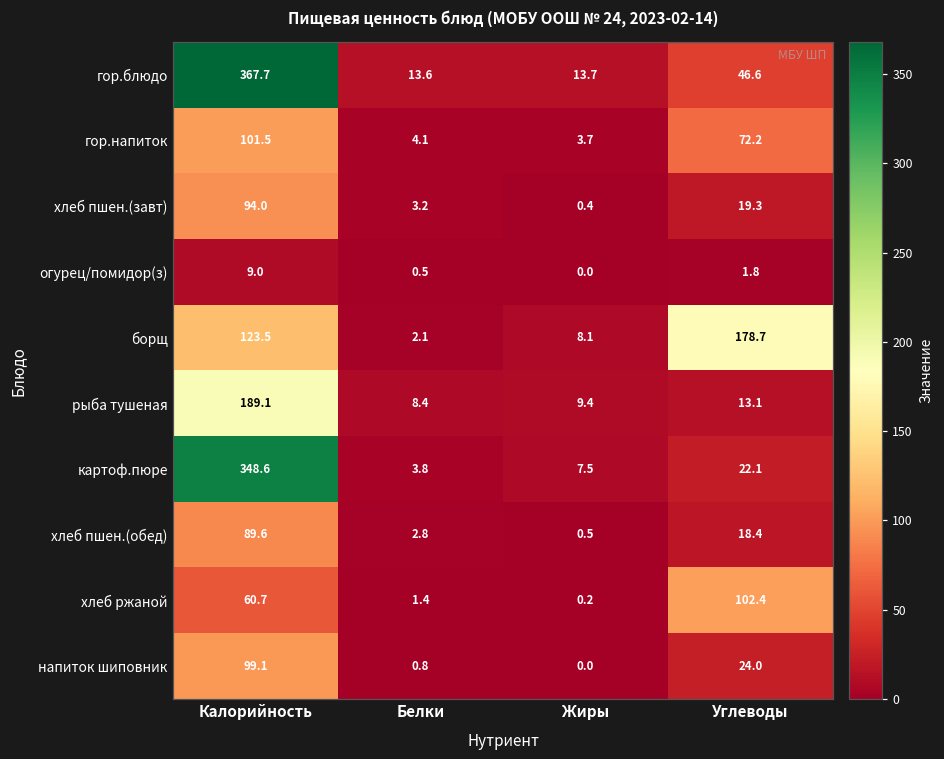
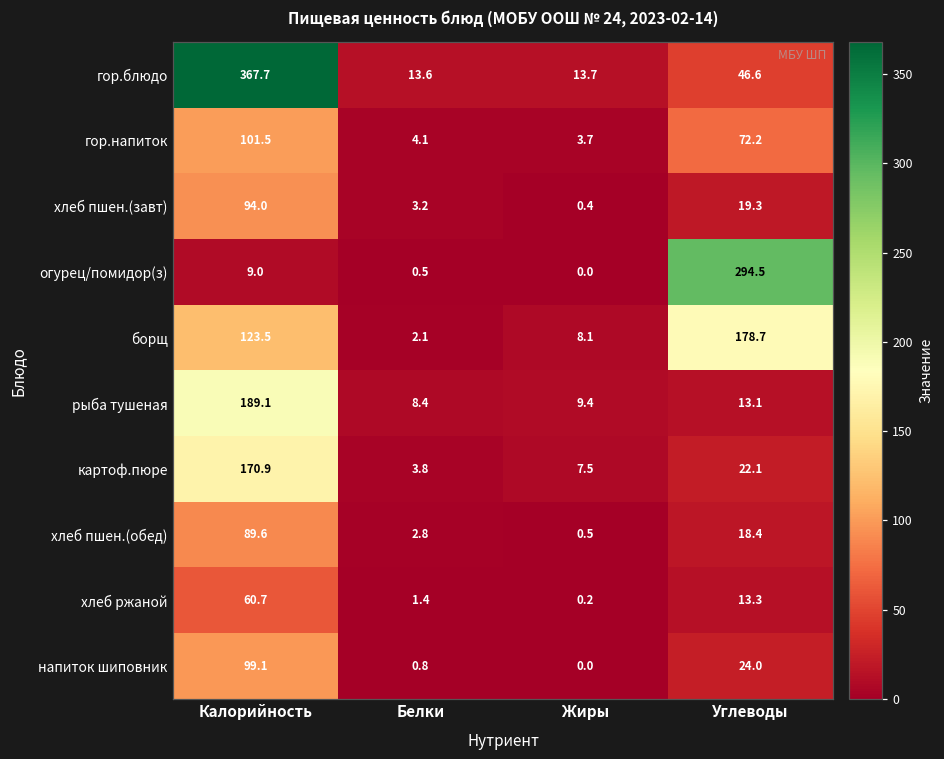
огурец/помидор(з), Углеводы: 1.8 -> 294.5
картоф.пюре, Калорийность: 348.6 -> 170.9
хлеб ржаной, Углеводы: 102.4 -> 13.3
